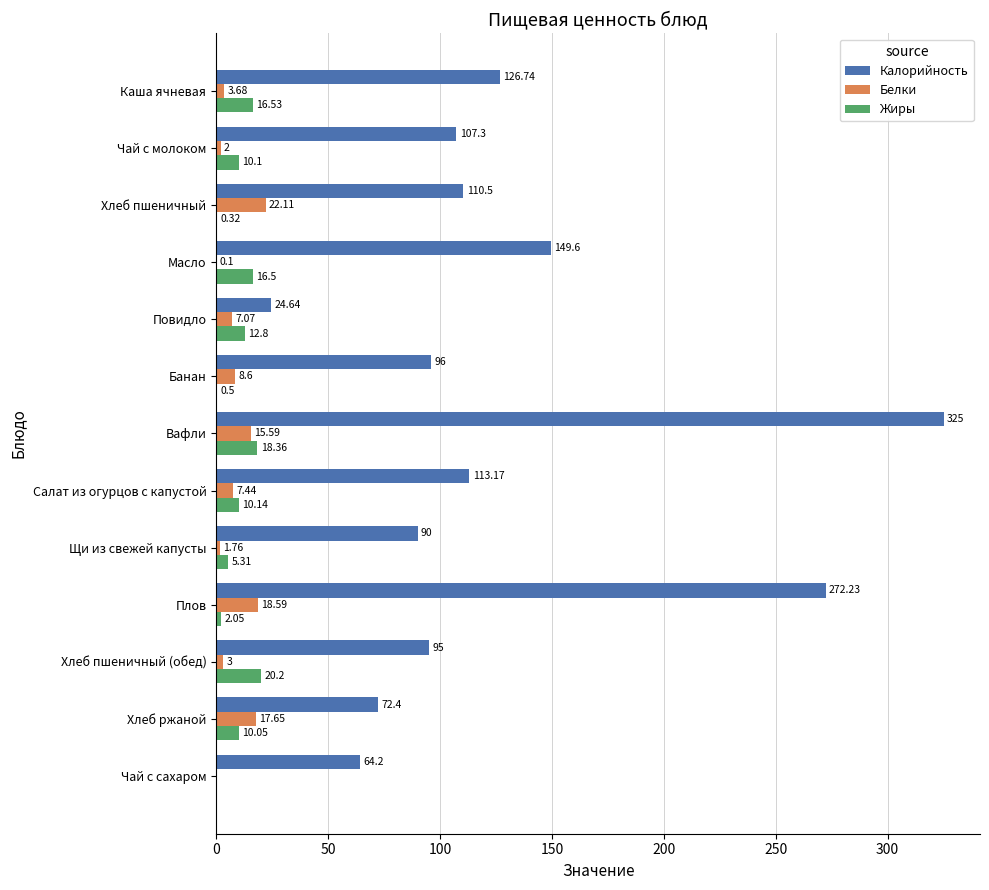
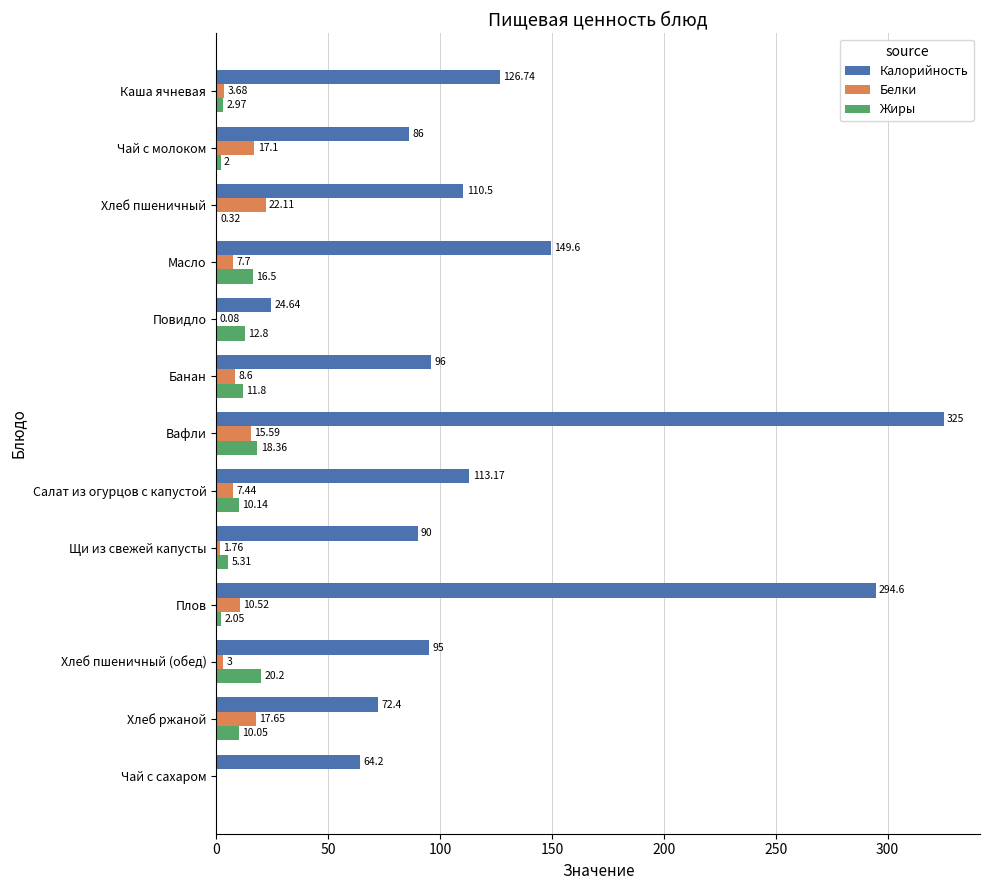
Жиры, Каша ячневая: 16.53 -> 2.97
Калорийность, Чай с молоком: 107.3 -> 86
Белки, Чай с молоком: 2 -> 17.1
Жиры, Чай с молоком: 10.1 -> 2
Белки, Масло: 0.1 -> 7.7
Белки, Повидло: 7.07 -> 0.08
Жиры, Банан: 0.5 -> 11.8
Калорийность, Плов: 272.23 -> 294.6
Белки, Плов: 18.59 -> 10.52
